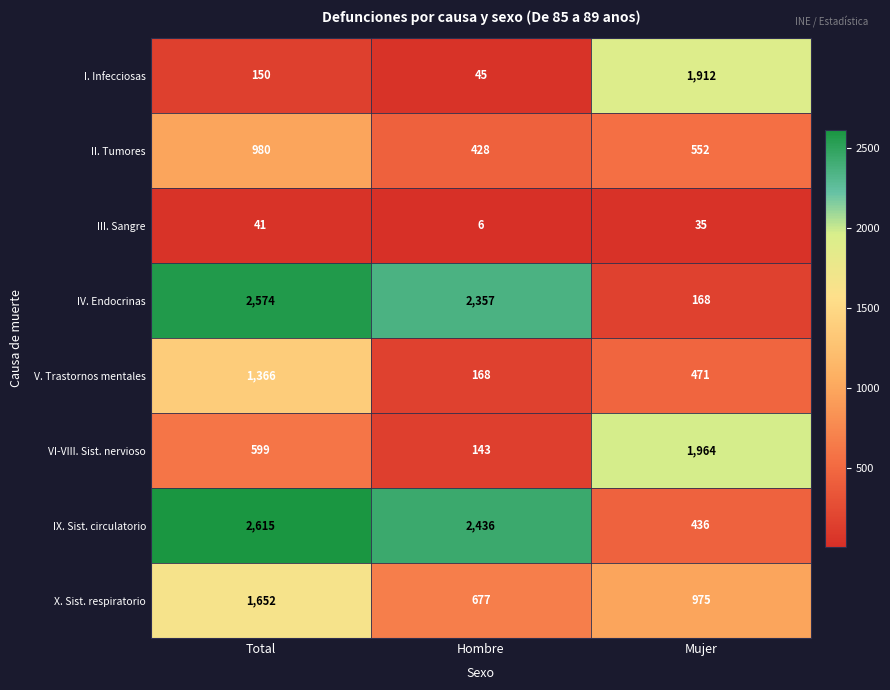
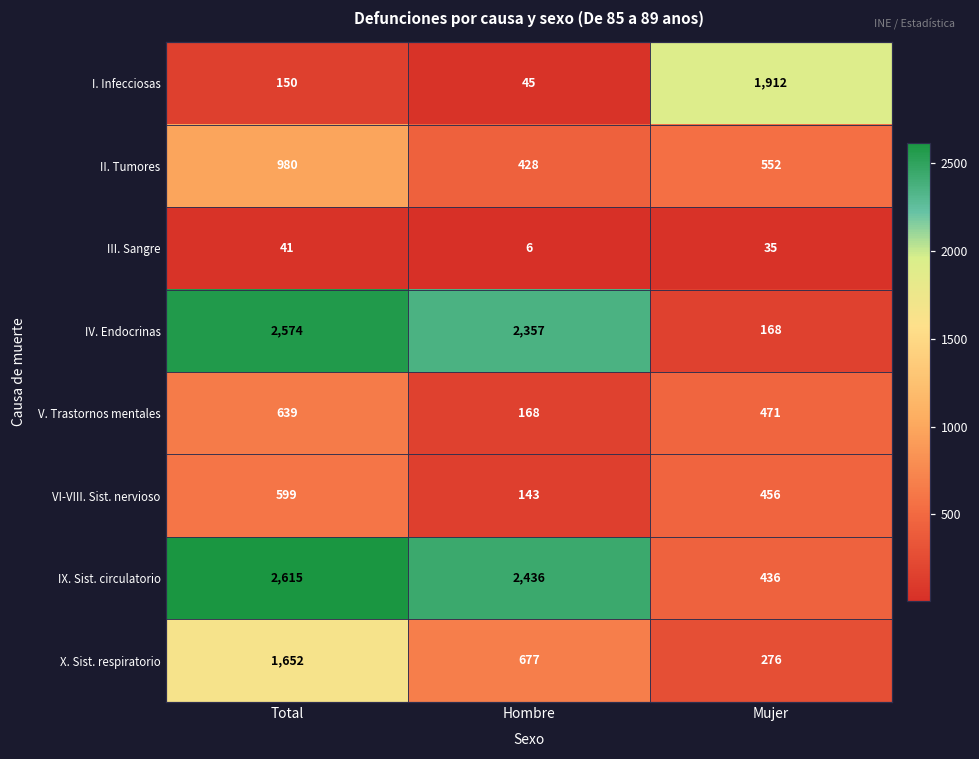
V. Trastornos mentales, Total: 1,366 -> 639
VI-VIII. Sist. nervioso, Mujer: 1,964 -> 456
X. Sist. respiratorio, Mujer: 975 -> 276
